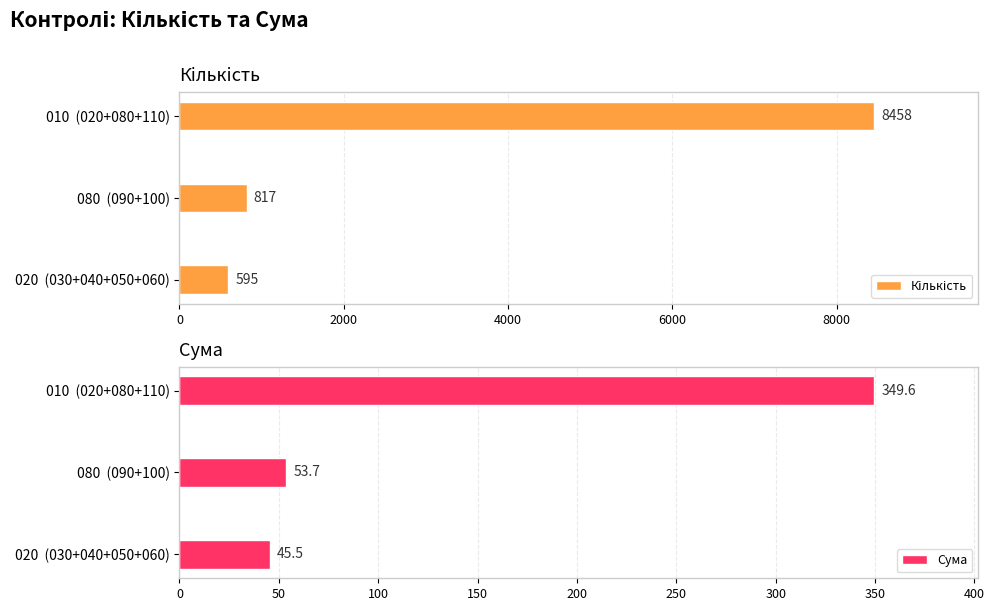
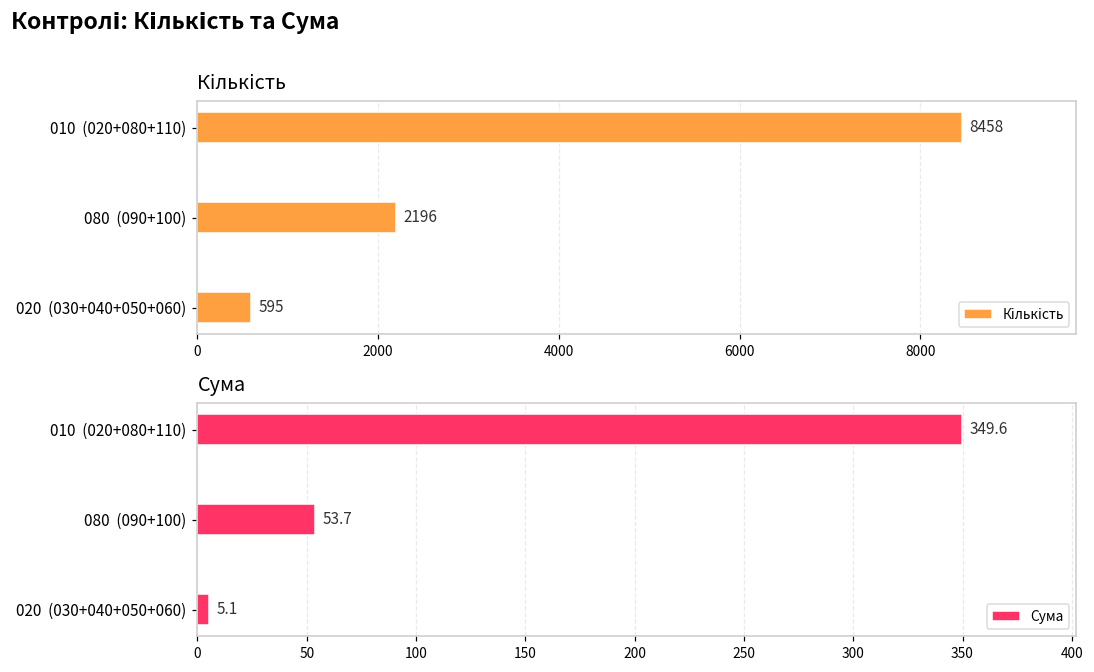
Кількість, 080 (090+100): 817 -> 2196
Сума, 020 (030+040+050+060): 45.5 -> 5.1
